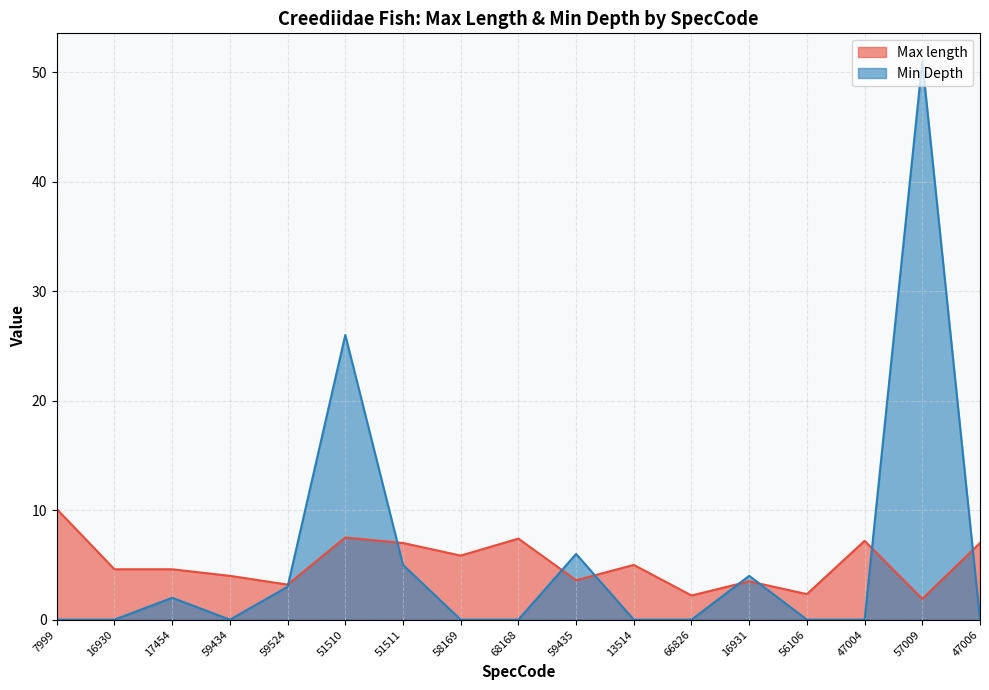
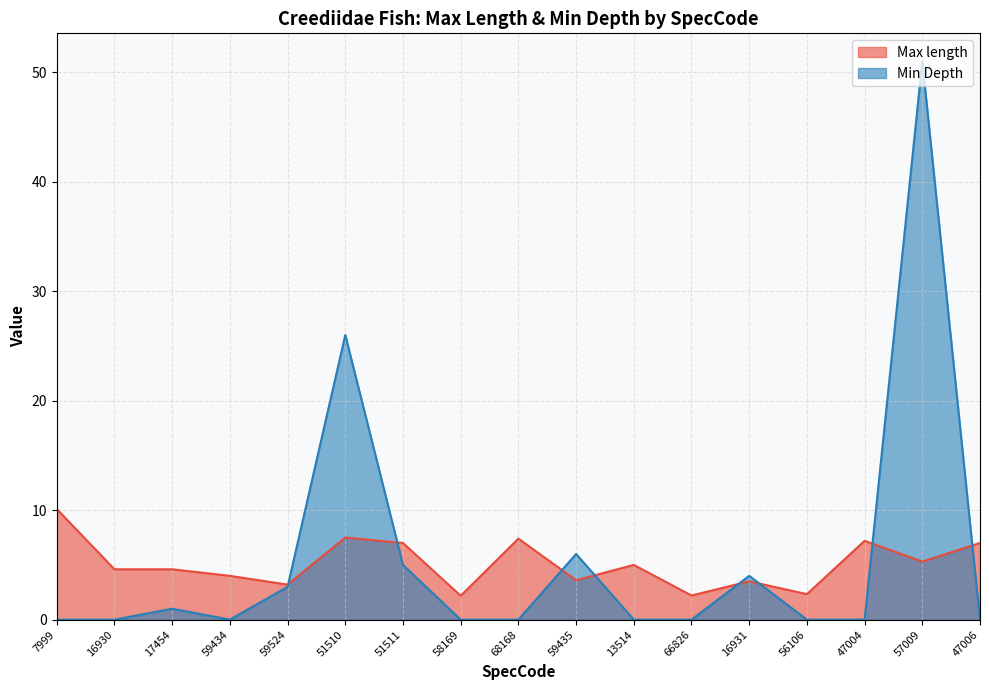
Min Depth, 17454: 2 -> 1
Max length, 58169: 5.9 -> 2.2
Max length, 57009: 1.9 -> 5.3
